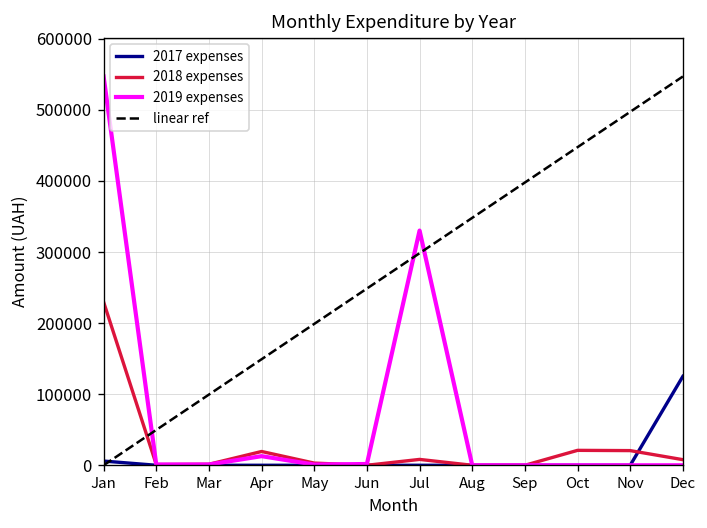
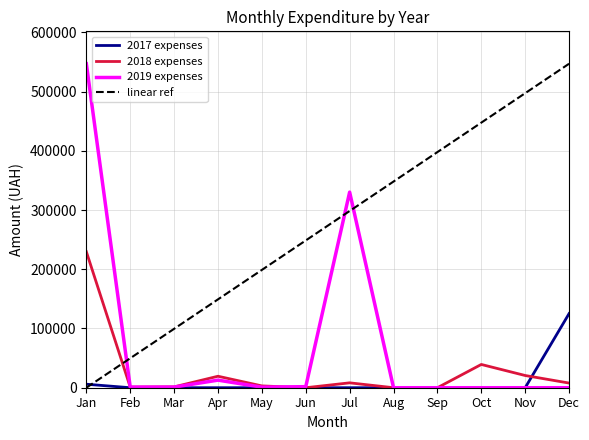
2018 expenses, Oct: 20000 -> 40000
